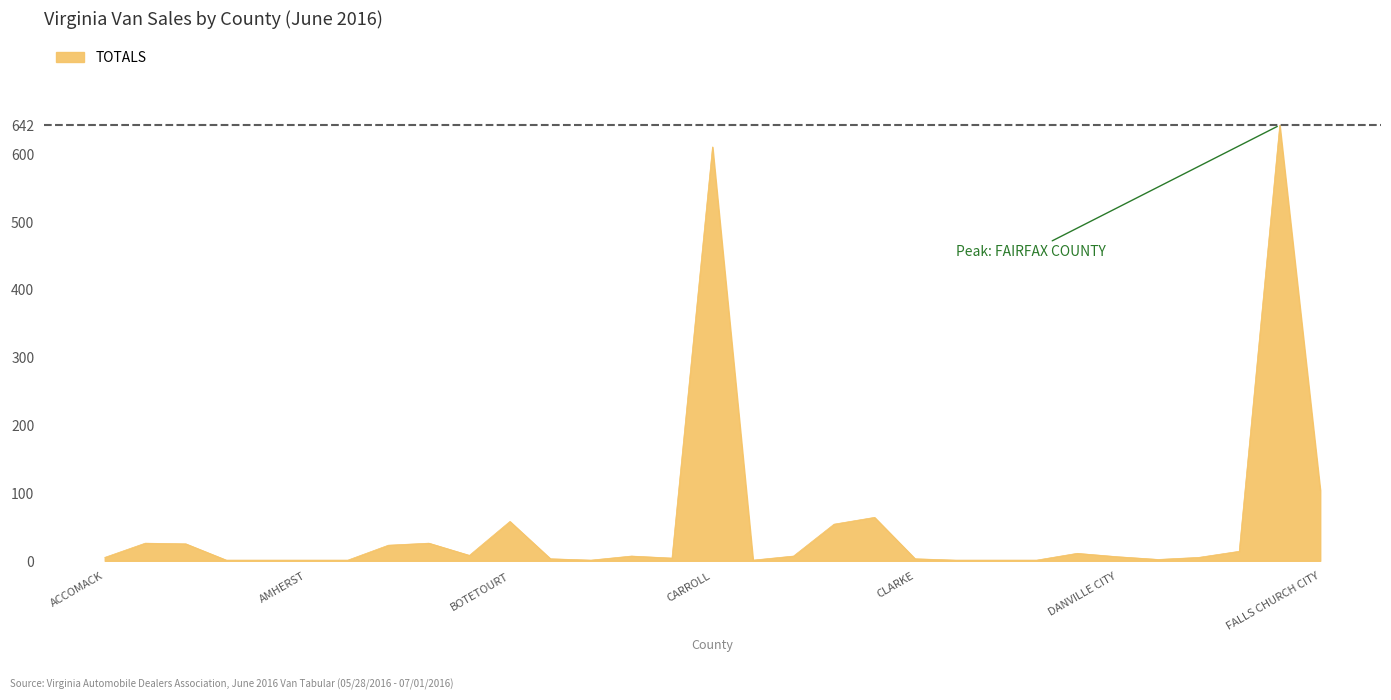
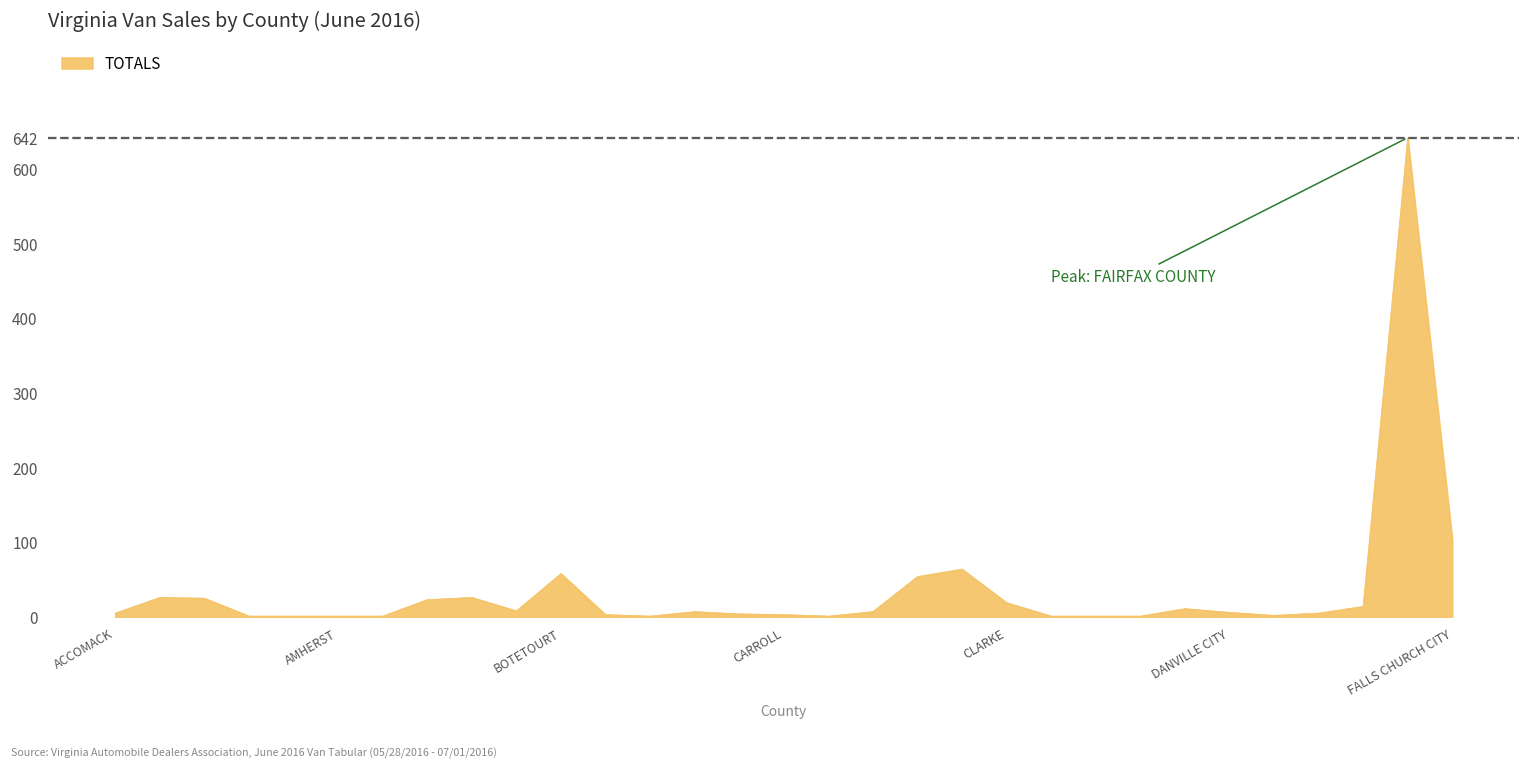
CARROLL: 610 -> 0
CLARKE: 0 -> 20
